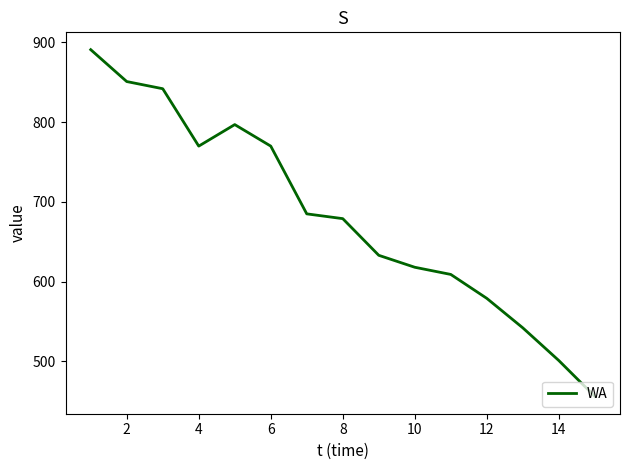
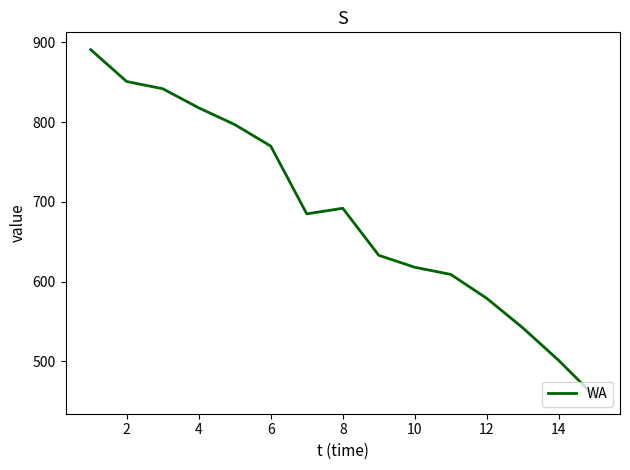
4: 770 -> 820
8: 680 -> 690
